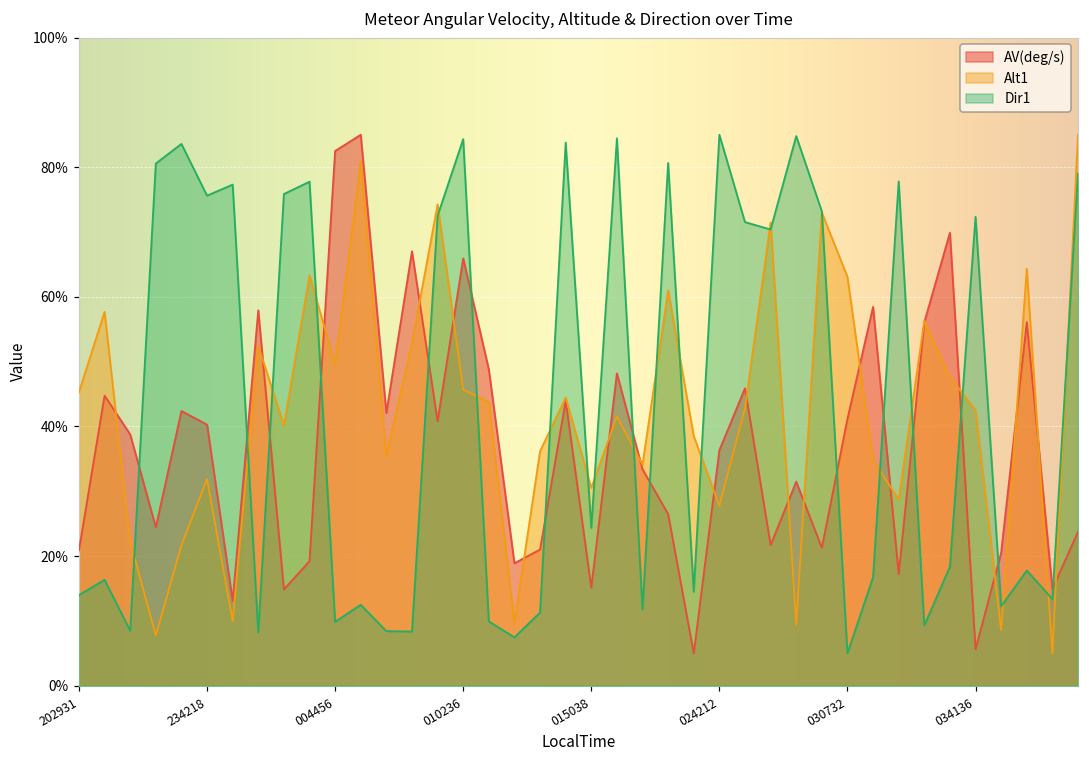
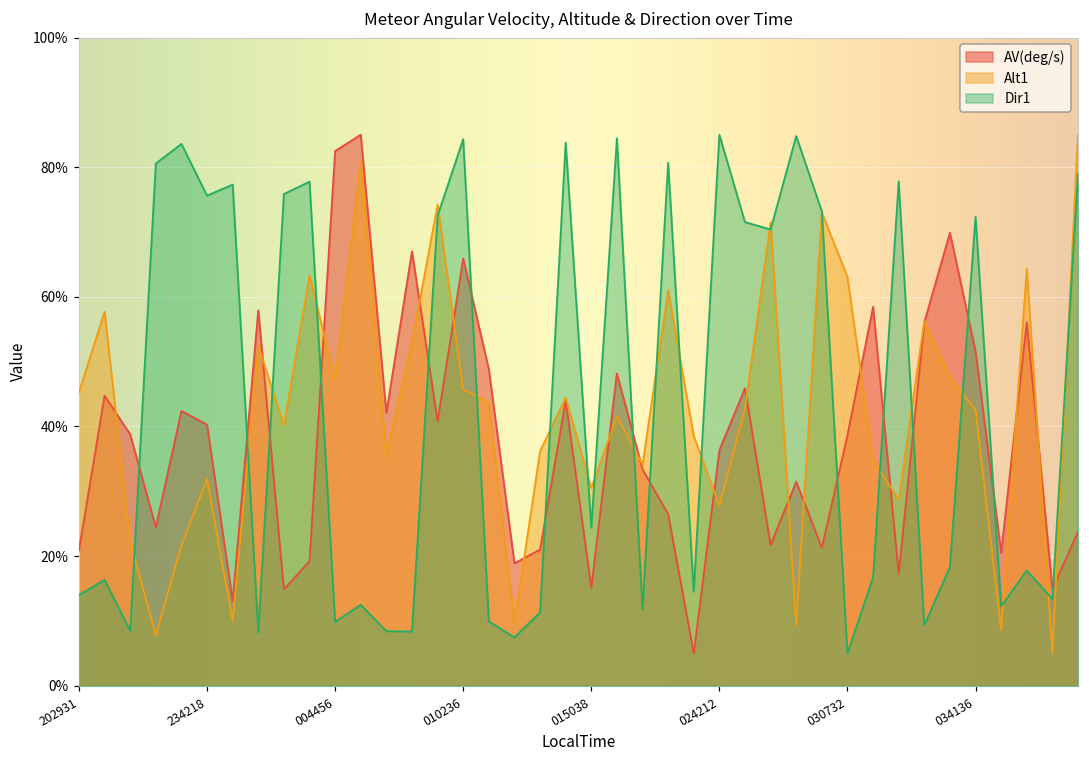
Alt1, 004456: 50% -> 47%
AV(deg/s), 030732: 41% -> 39%
AV(deg/s), 034136: 6% -> 52%
